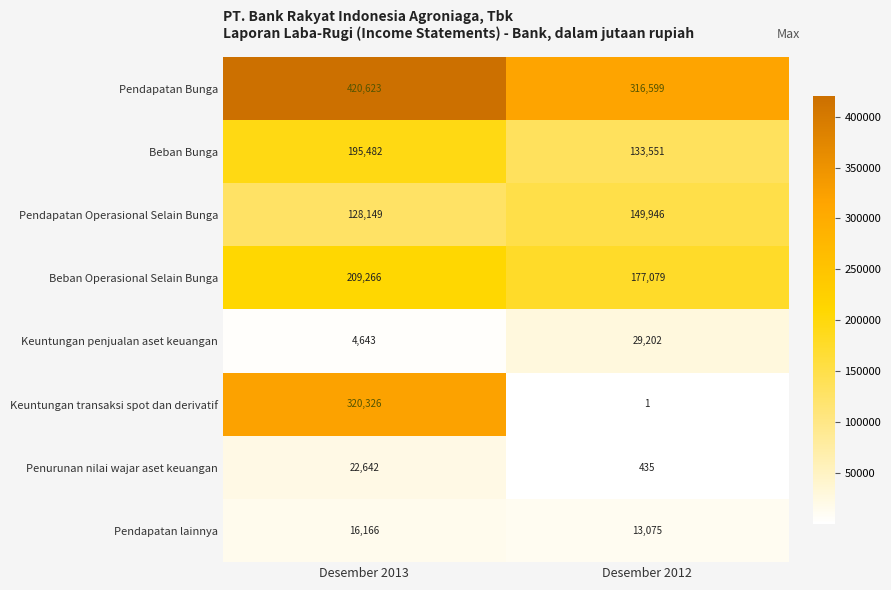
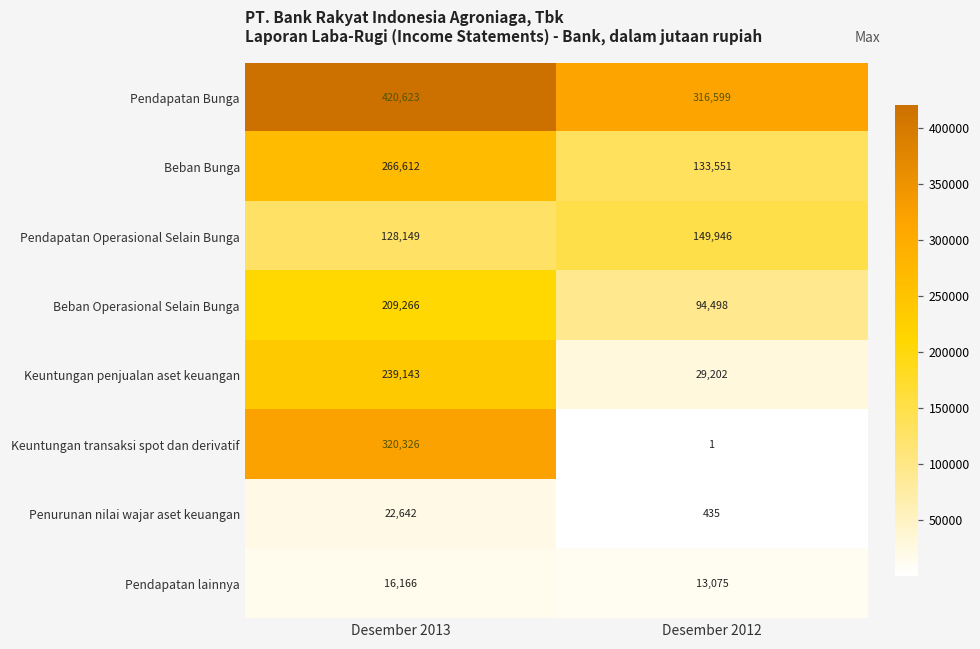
Beban Bunga, Desember 2013: 195,482 -> 266,612
Beban Operasional Selain Bunga, Desember 2012: 177,079 -> 94,498
Keuntungan penjualan aset keuangan, Desember 2013: 4,643 -> 239,143
